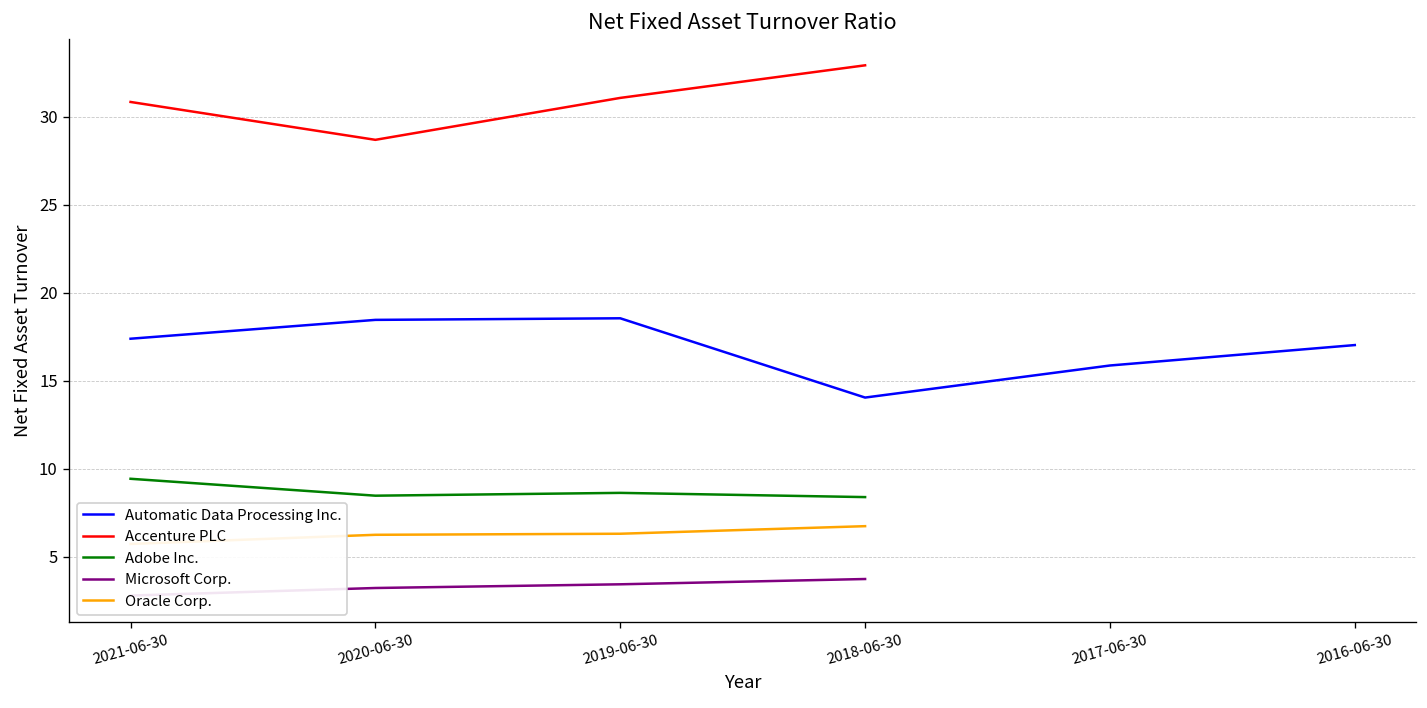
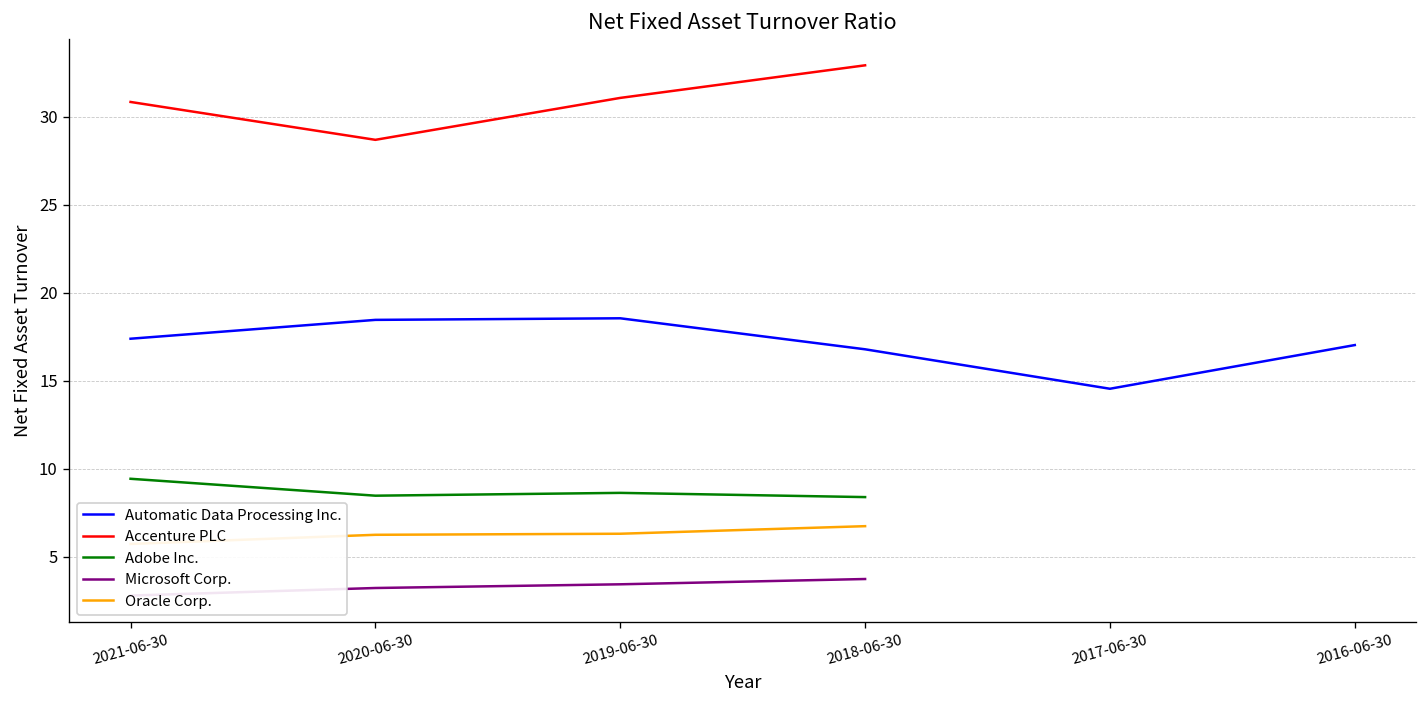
Automatic Data Processing Inc., 2018-06-30: 14.1 -> 16.8
Automatic Data Processing Inc., 2017-06-30: 15.9 -> 14.6
